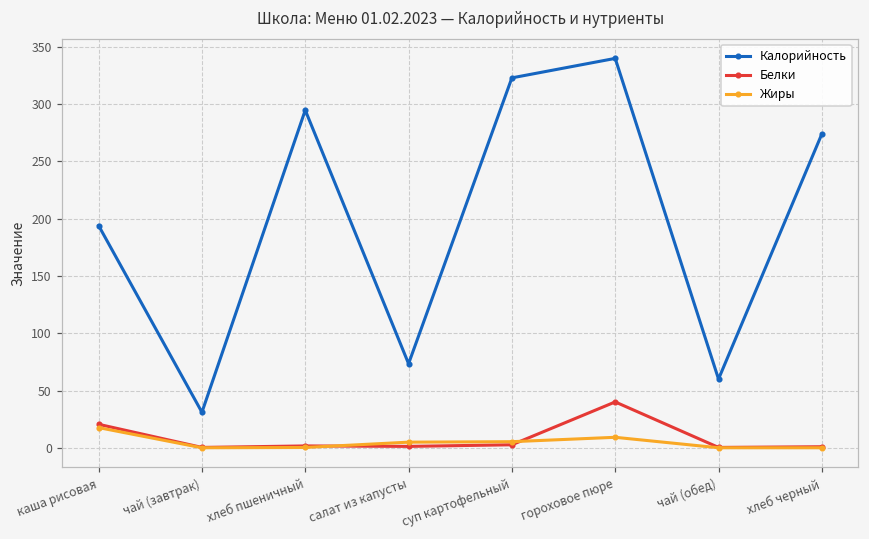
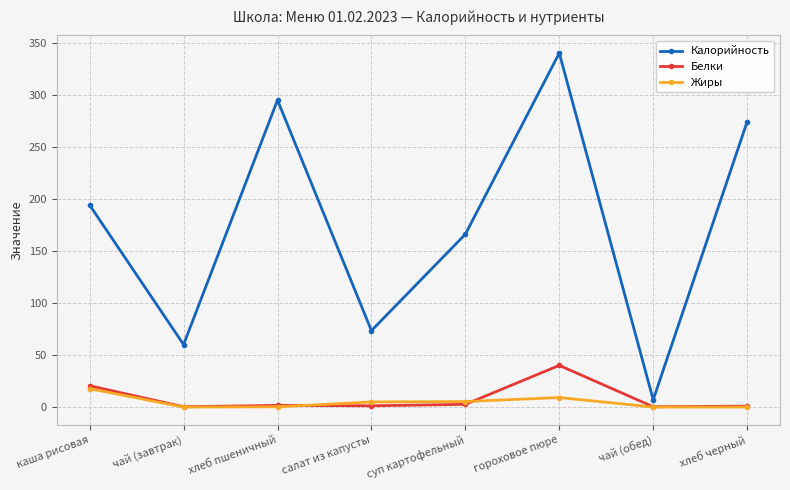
Калорийность, чай (завтрак): 31 -> 60
Калорийность, суп картофельный: 323 -> 166
Калорийность, чай (обед): 60 -> 7
